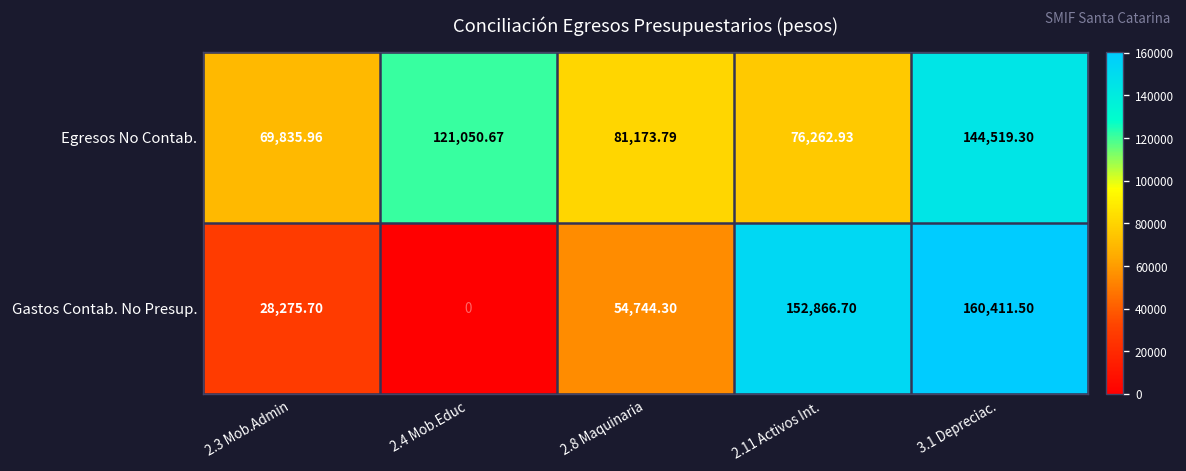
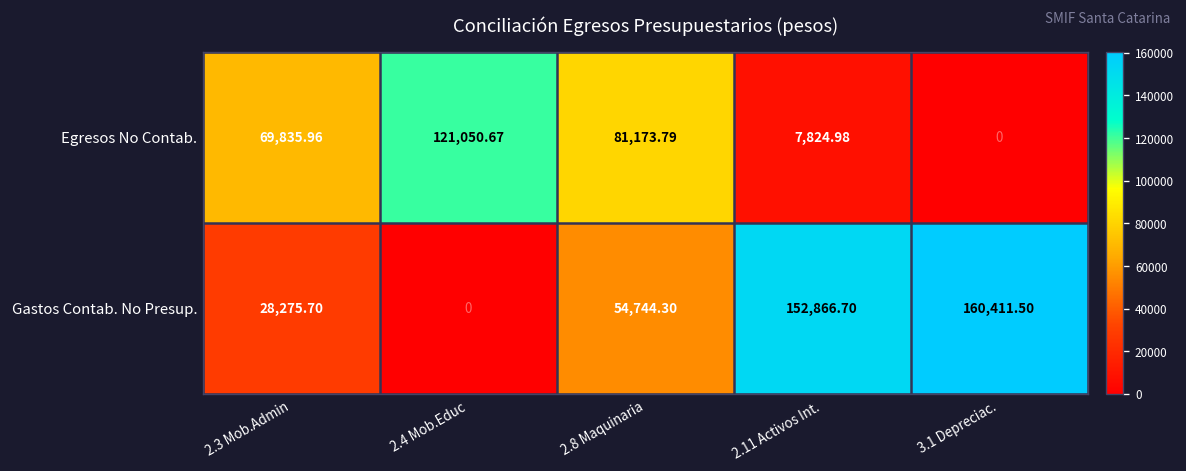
Egresos No Contab., 2.11 Activos Int.: 76,262.93 -> 7,824.98
Egresos No Contab., 3.1 Depreciac.: 144,519.30 -> 0
